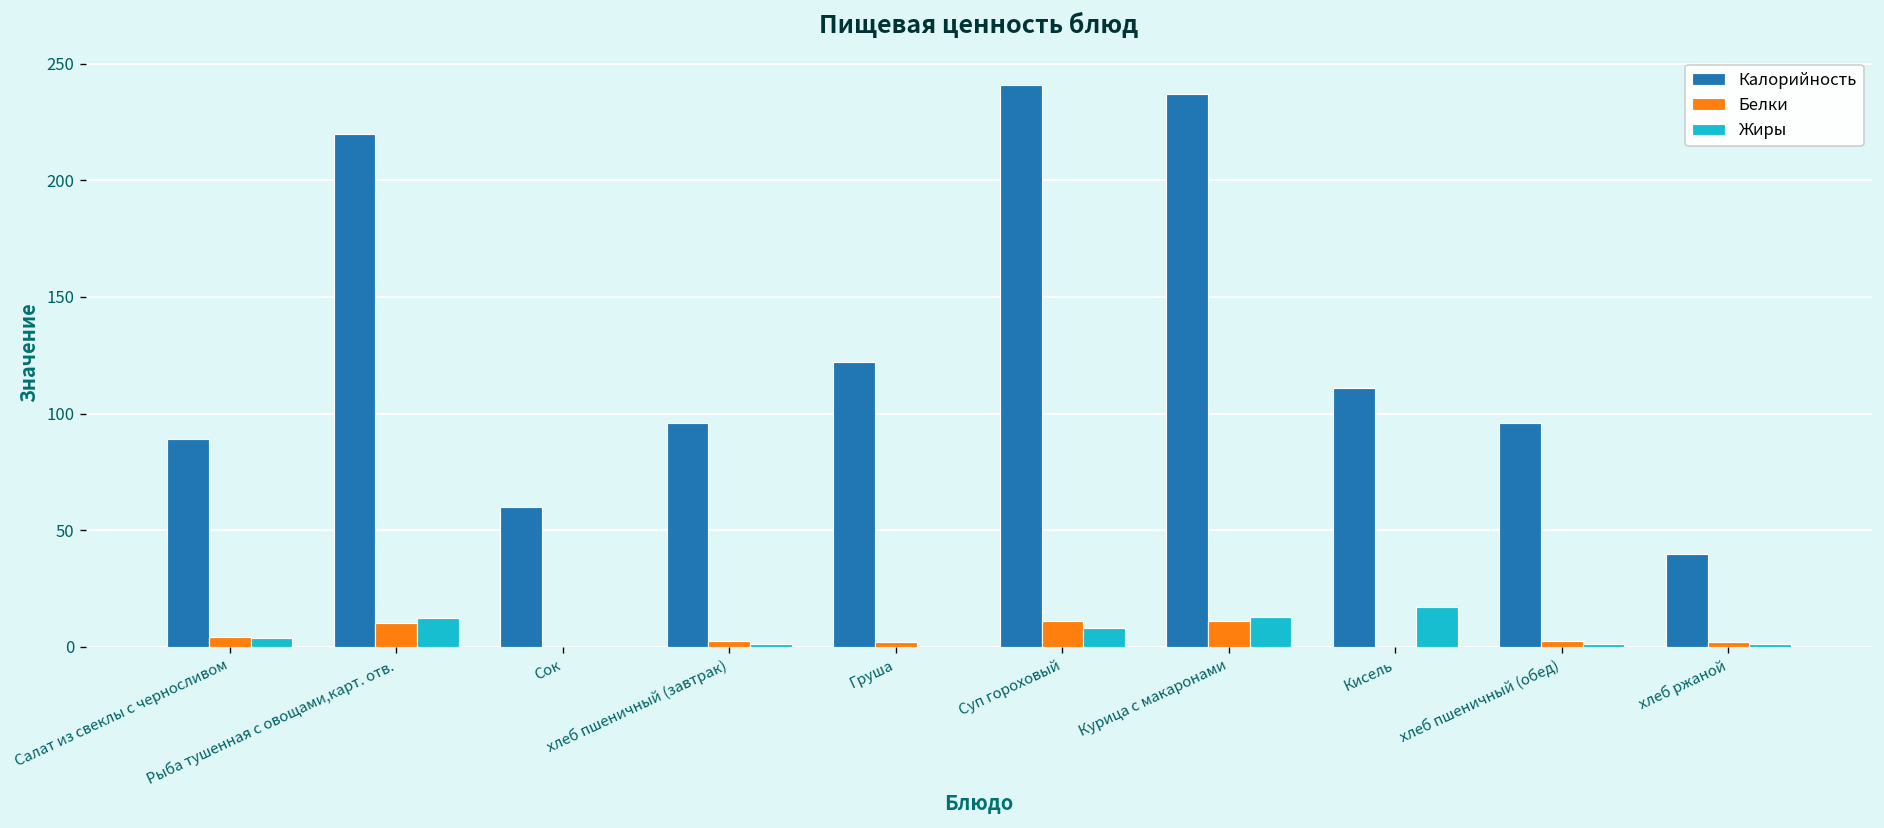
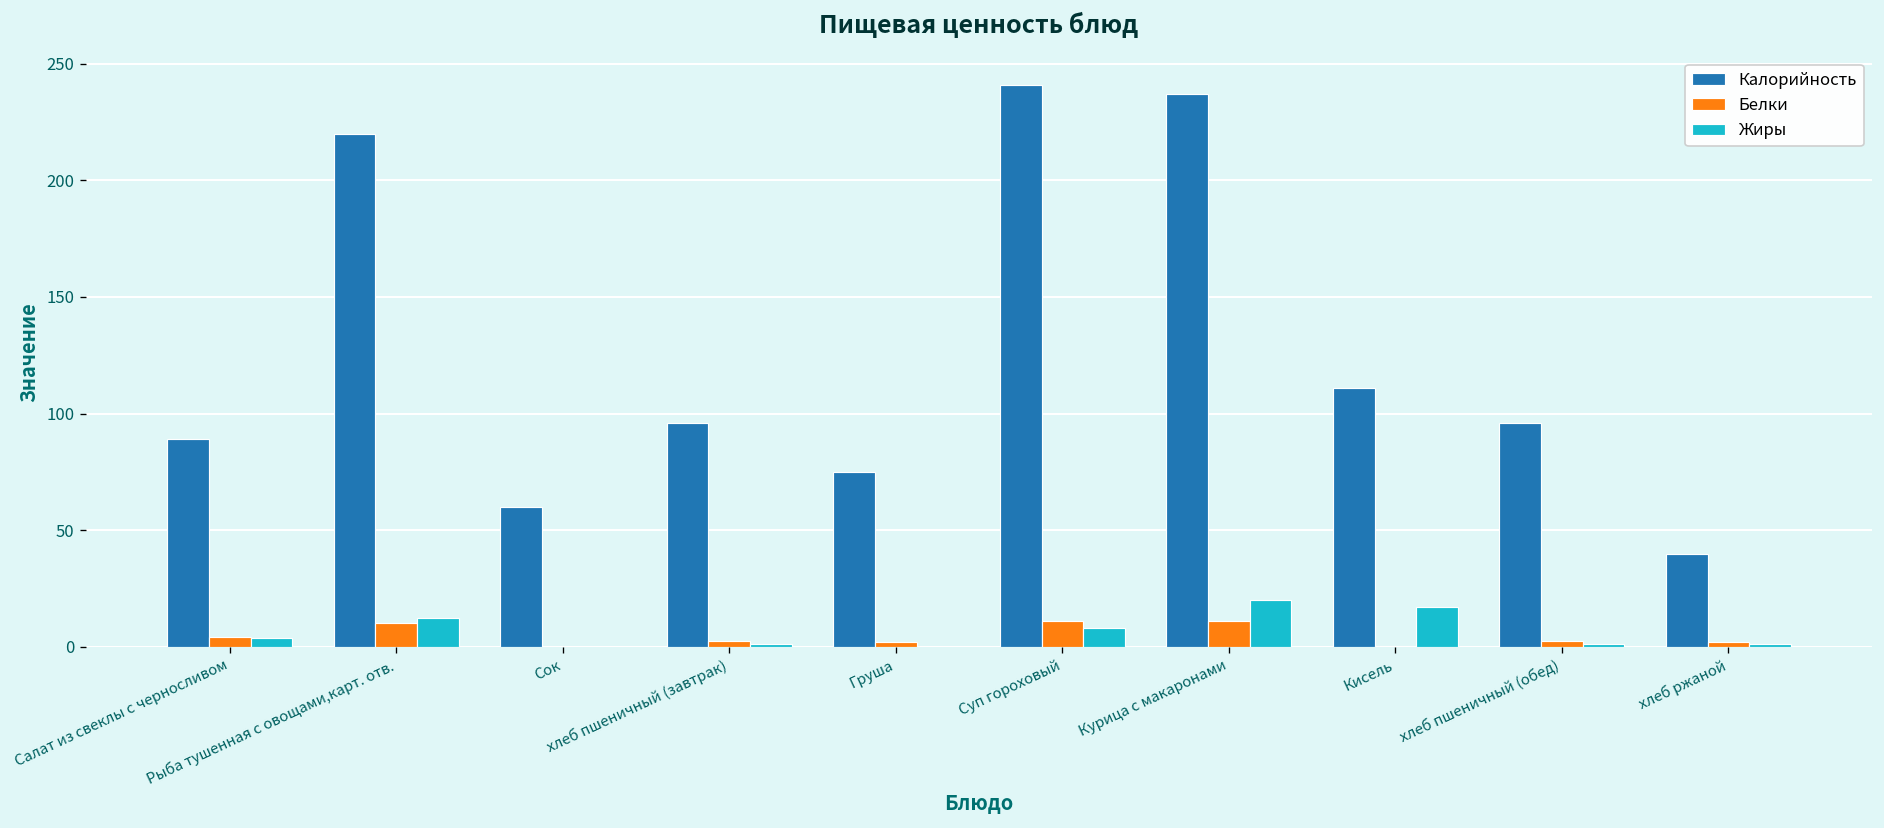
Калорийность, Груша: 122 -> 75
Жиры, Курица с макаронами: 13 -> 20
